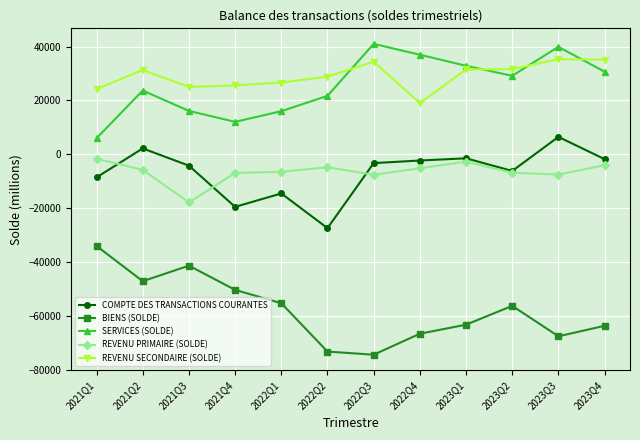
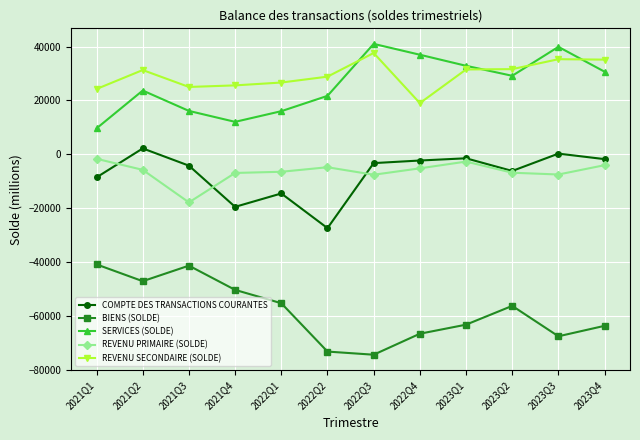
BIENS (SOLDE), 2021Q1: -34000 -> -41000
SERVICES (SOLDE), 2021Q1: 6000 -> 10000
REVENU SECONDAIRE (SOLDE), 2022Q3: 34000 -> 38000
COMPTE DES TRANSACTIONS COURANTES, 2023Q3: 6000 -> 0
